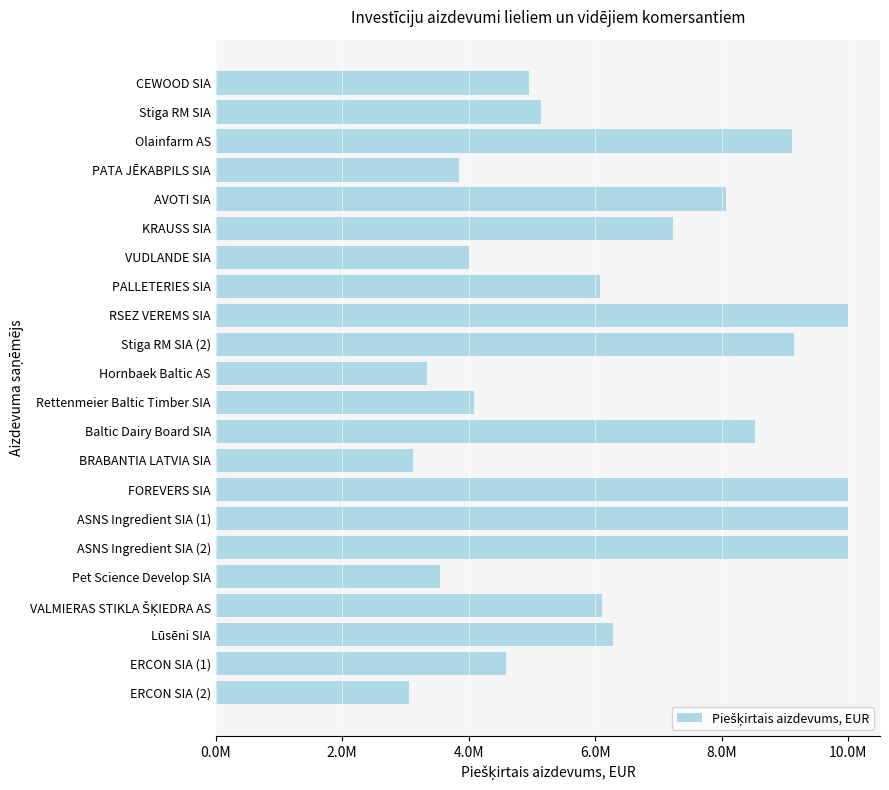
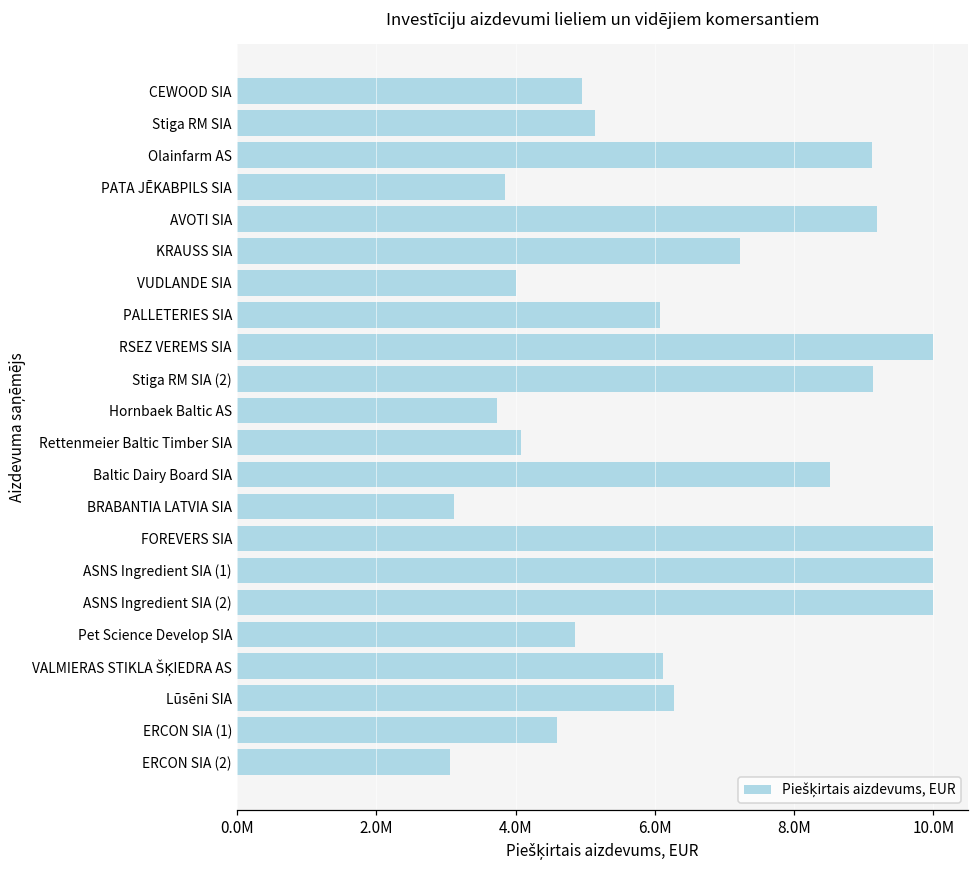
AVOTI SIA: 8100000 -> 9200000
Hornbaek Baltic AS: 3300000 -> 3700000
Pet Science Develop SIA: 3500000 -> 4900000
